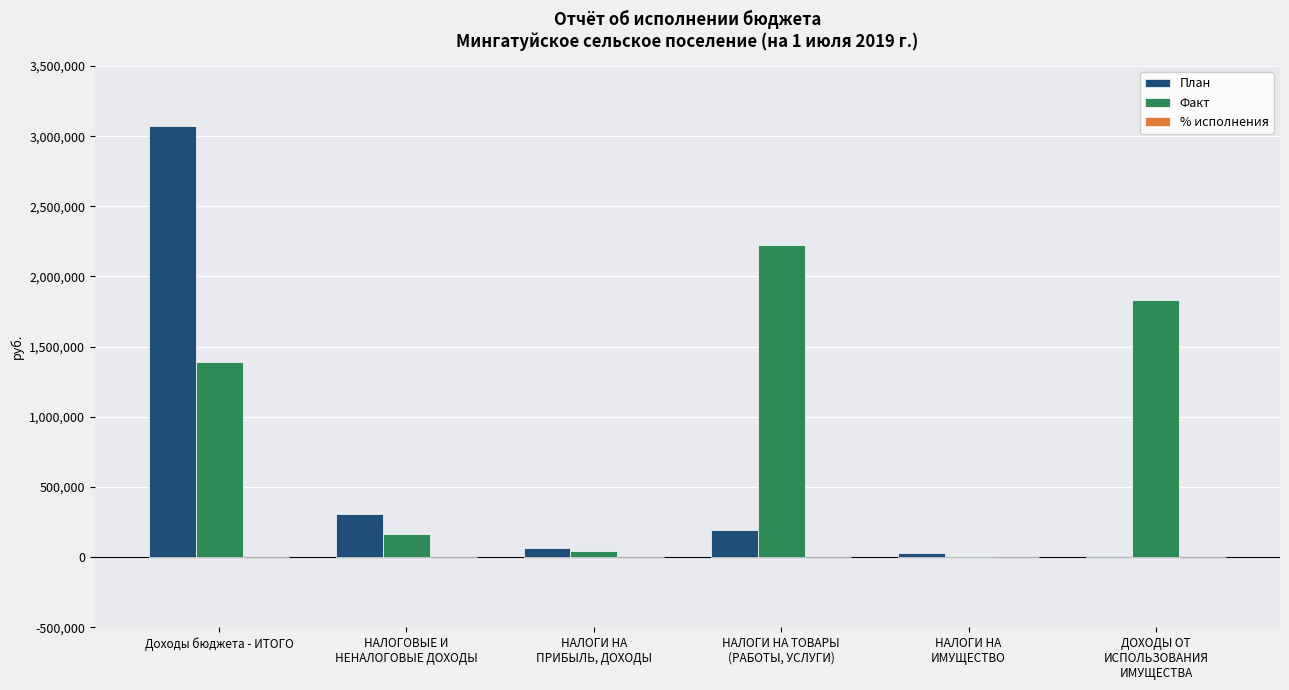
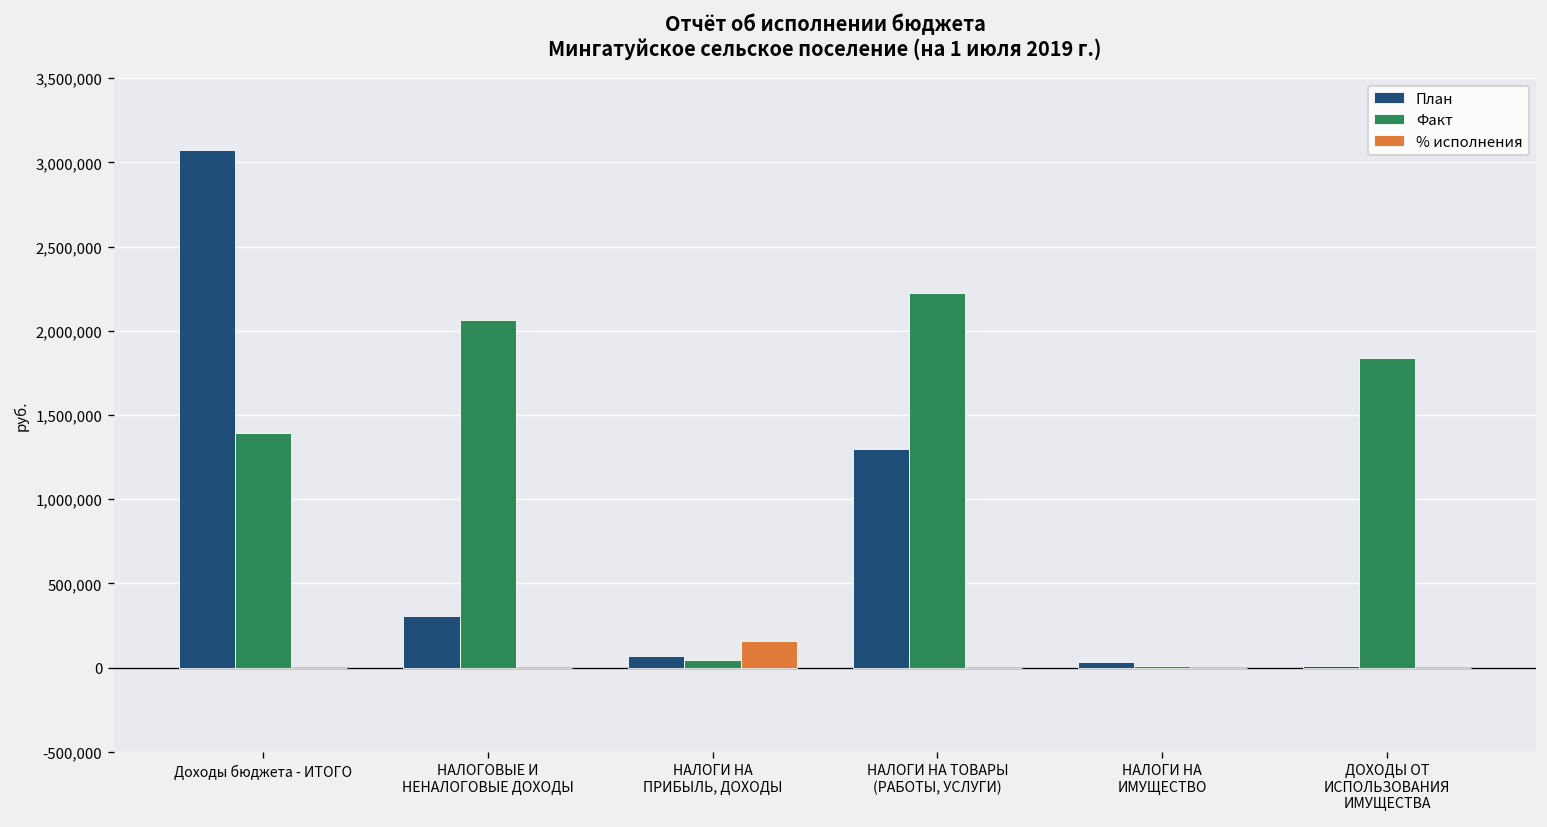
Факт, НАЛОГОВЫЕ И НЕНАЛОГОВЫЕ ДОХОДЫ: 160,000 -> 2,060,000
% исполнения, НАЛОГИ НА ПРИБЫЛЬ, ДОХОДЫ: 0 -> 160,000
План, НАЛОГИ НА ТОВАРЫ (РАБОТЫ, УСЛУГИ): 200,000 -> 1,300,000
